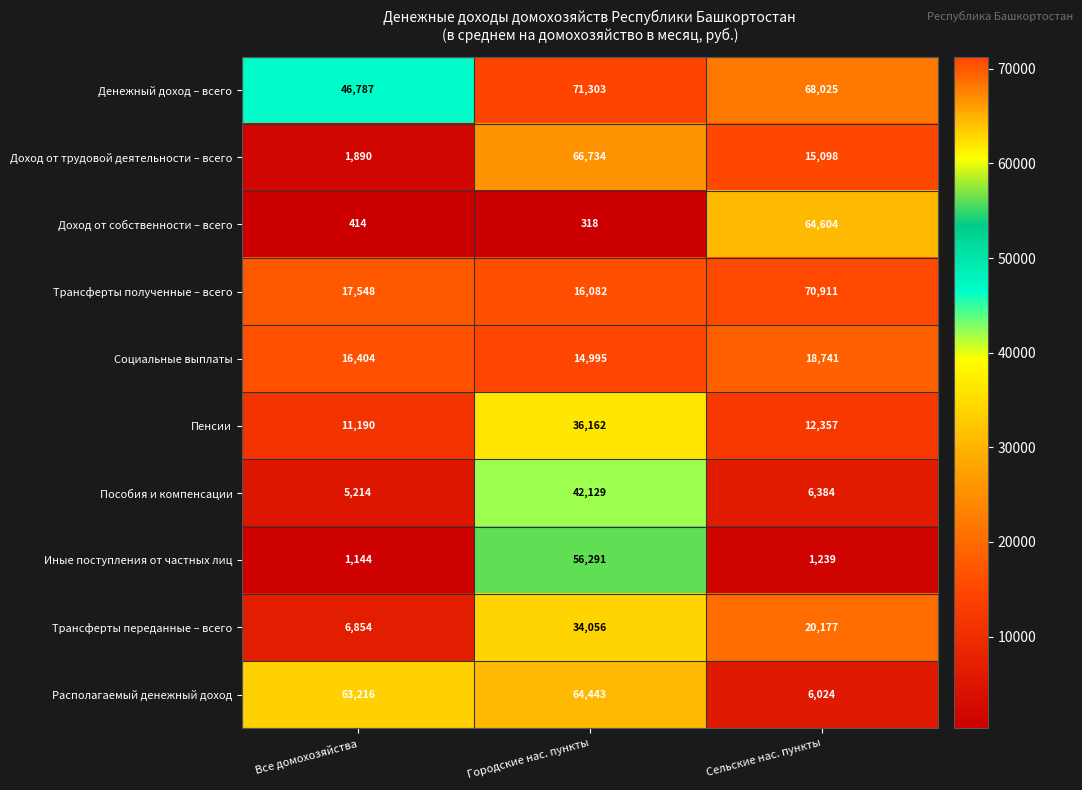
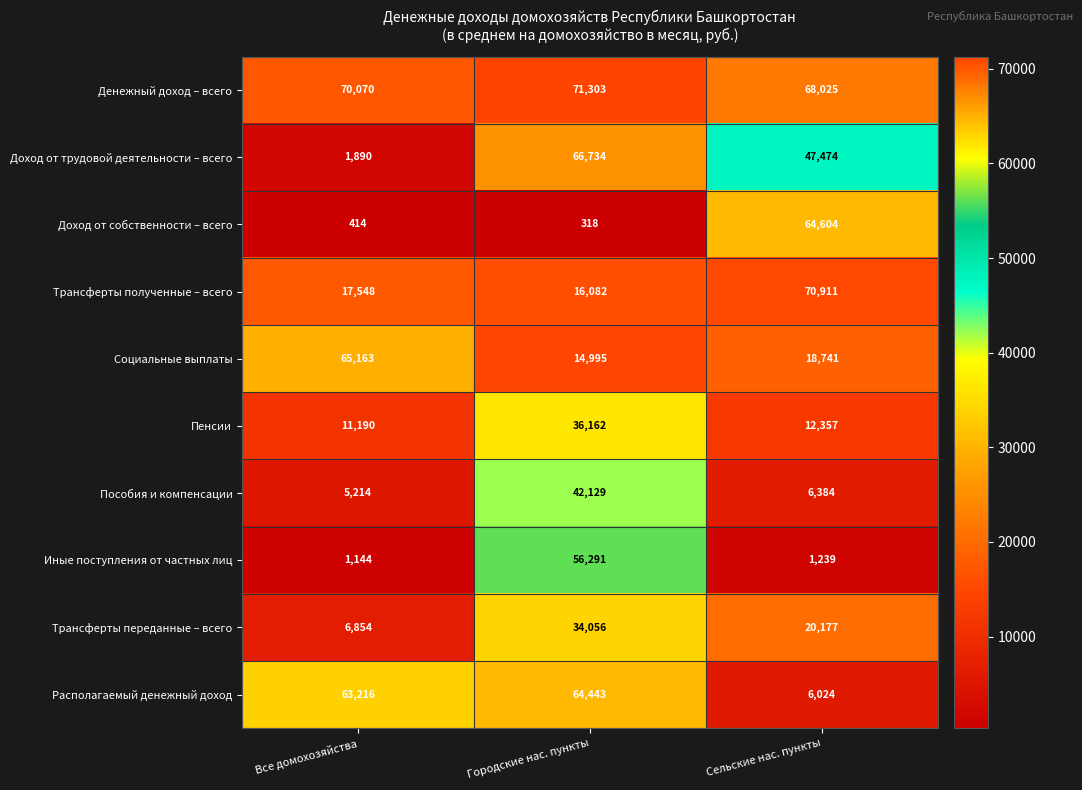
Денежный доход – всего, Все домохозяйства: 46,787 -> 70,070
Доход от трудовой деятельности – всего, Сельские нас. пункты: 15,098 -> 47,474
Социальные выплаты, Все домохозяйства: 16,404 -> 65,163
